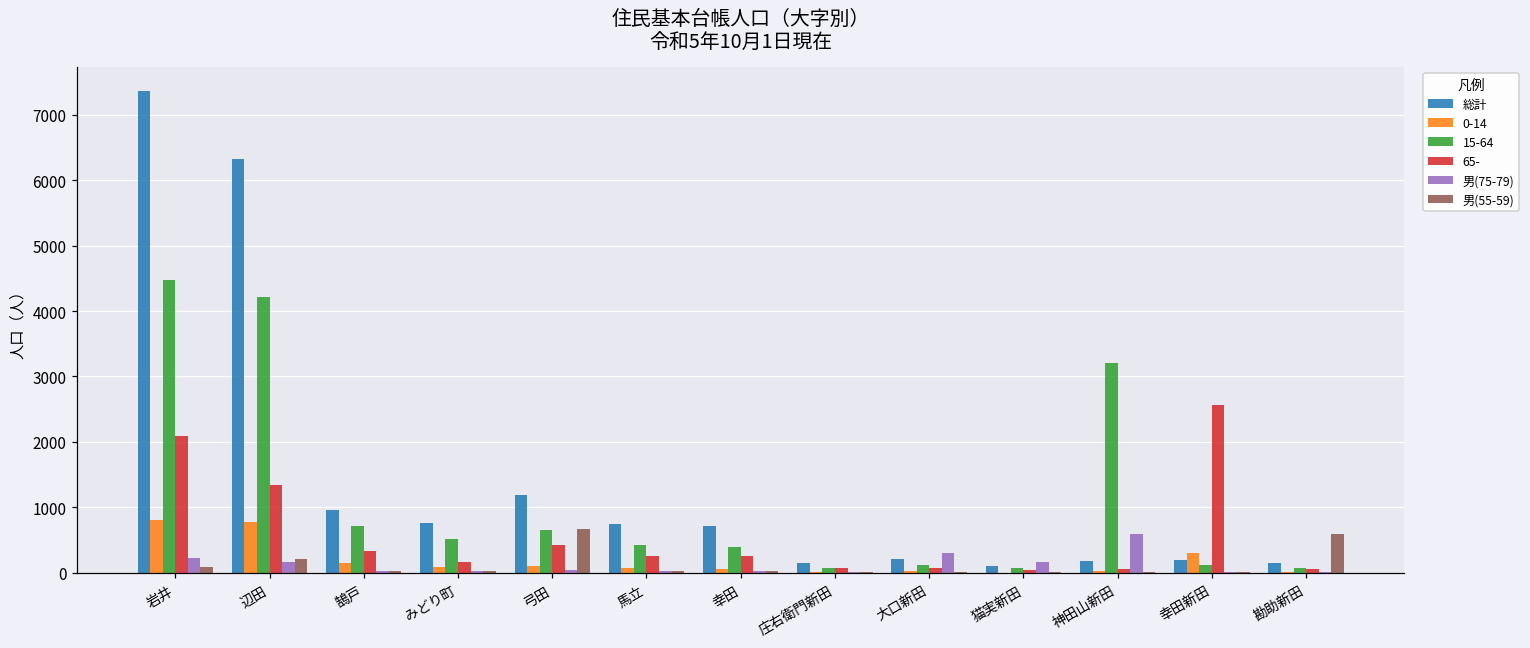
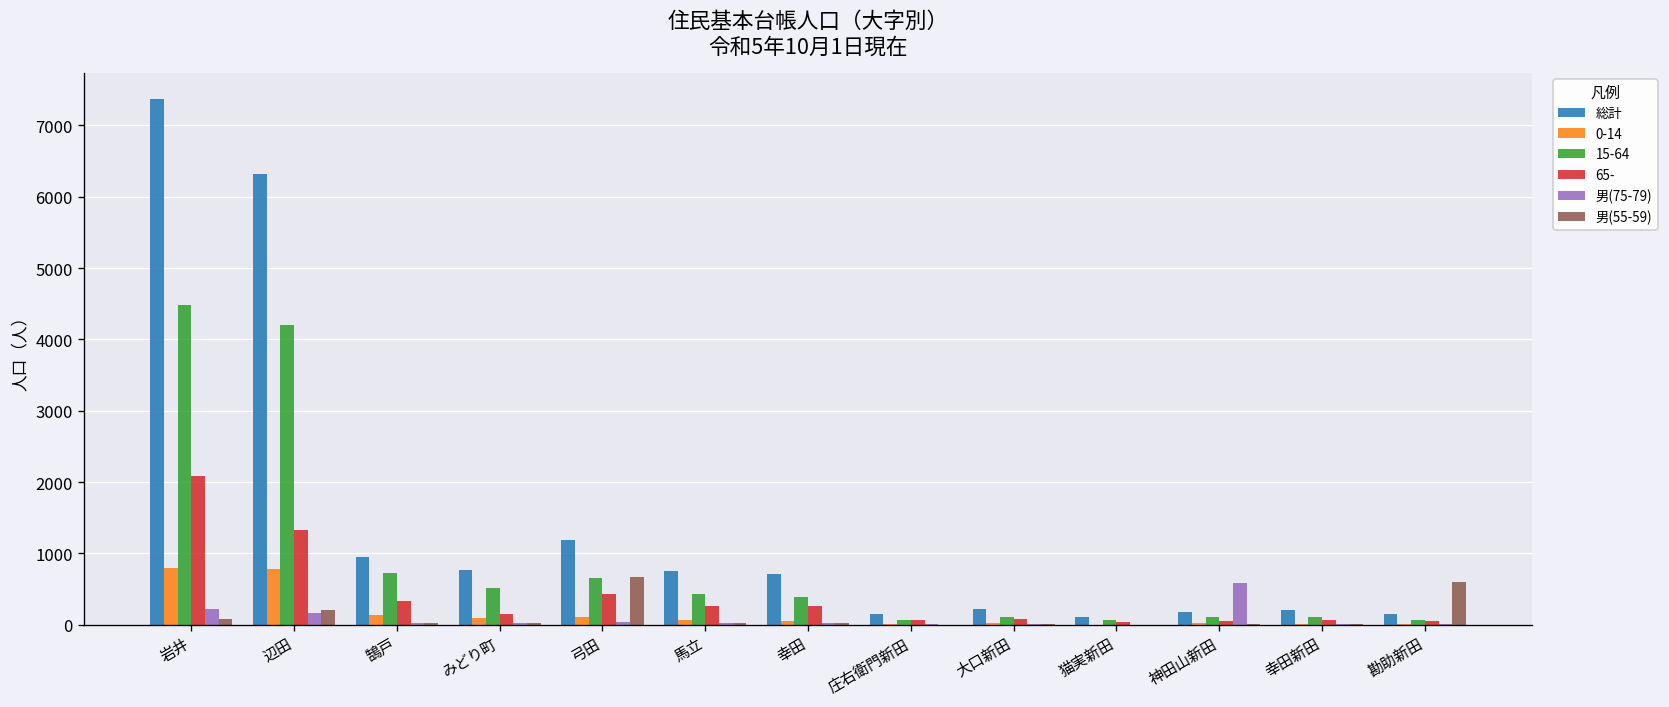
男(75-79), 大口新田: 300 -> 0
男(75-79), 猫実新田: 200 -> 0
15-64, 神田山新田: 3200 -> 100
0-14, 幸田新田: 300 -> 0
65-, 幸田新田: 2600 -> 100
